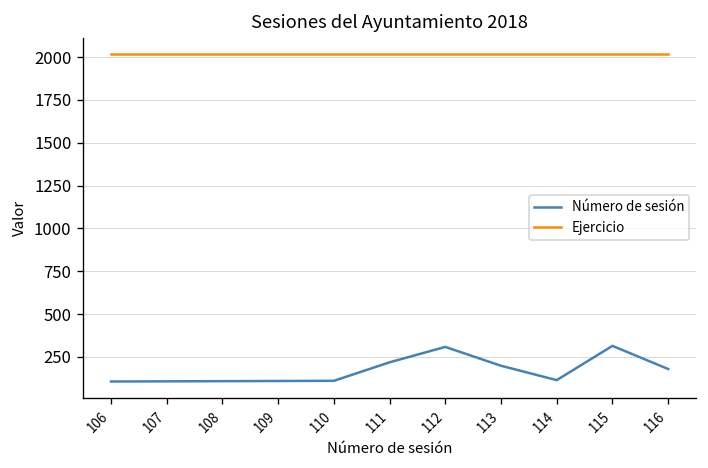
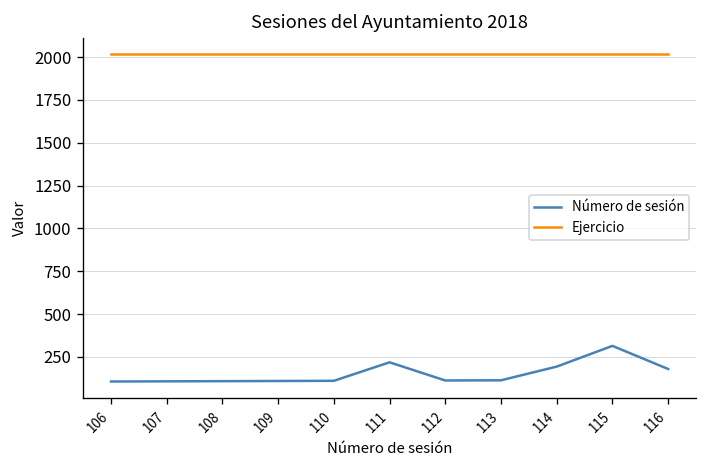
Número de sesión, 112: 310 -> 110
Número de sesión, 113: 200 -> 110
Número de sesión, 114: 110 -> 190
